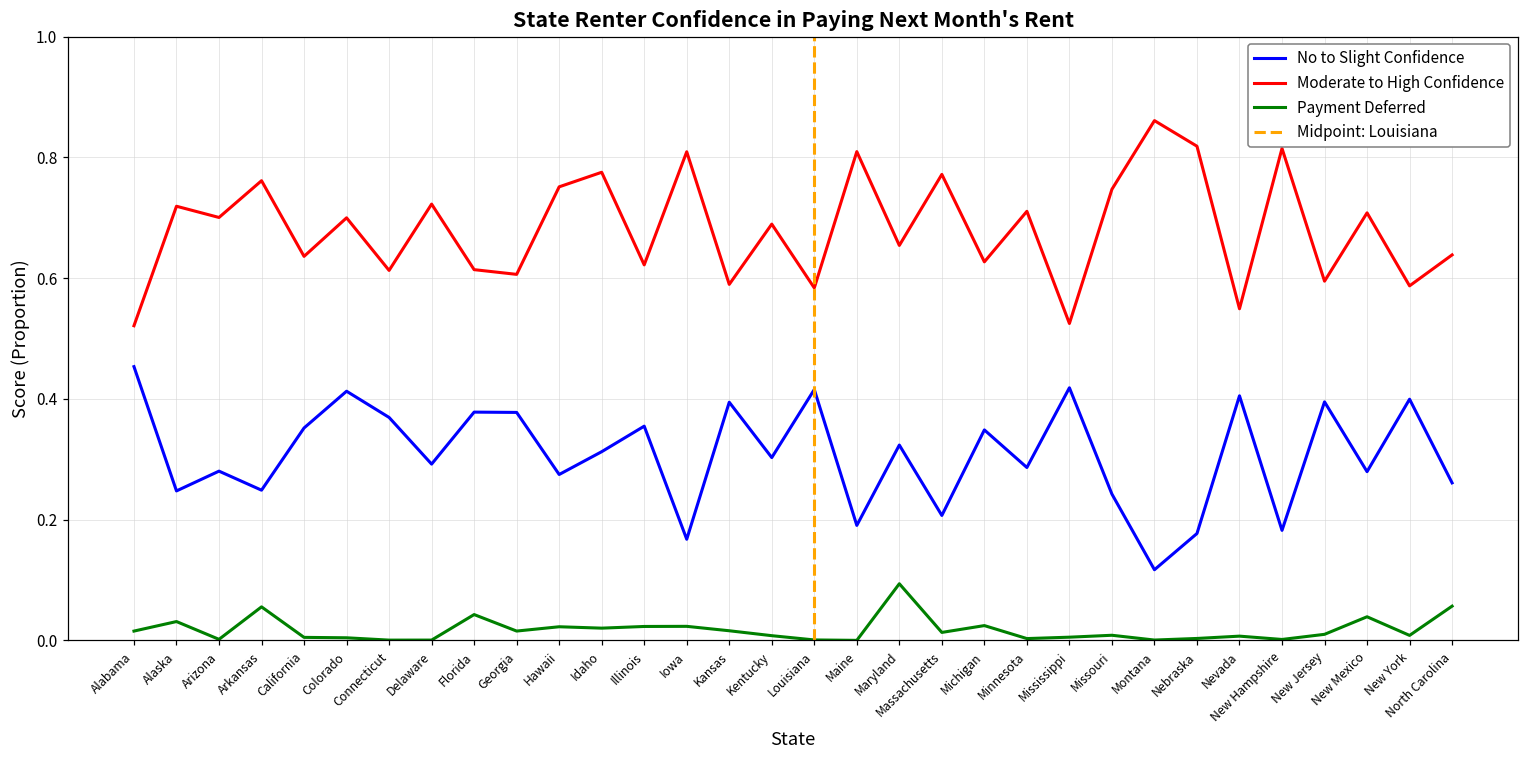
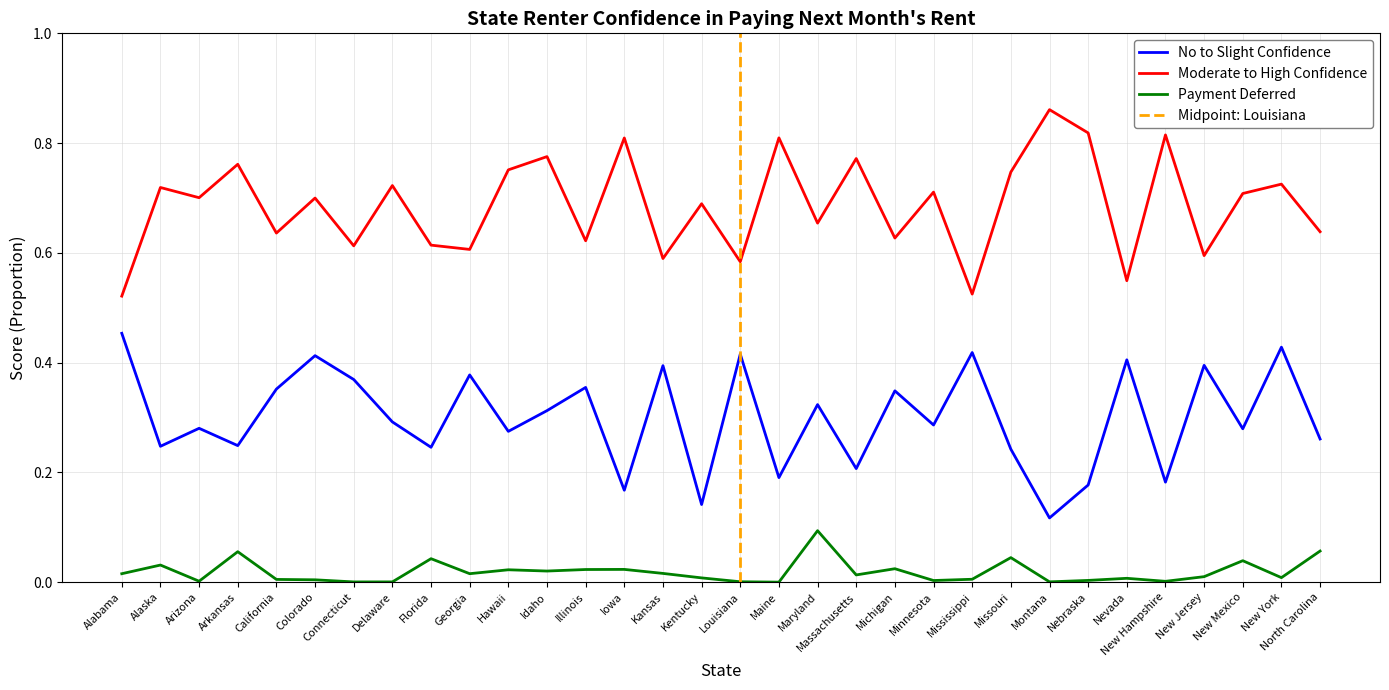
No to Slight Confidence, Florida: 0.38 -> 0.25
No to Slight Confidence, Kentucky: 0.30 -> 0.14
Payment Deferred, Missouri: 0.01 -> 0.04
No to Slight Confidence, New York: 0.40 -> 0.43
Moderate to High Confidence, New York: 0.59 -> 0.73
